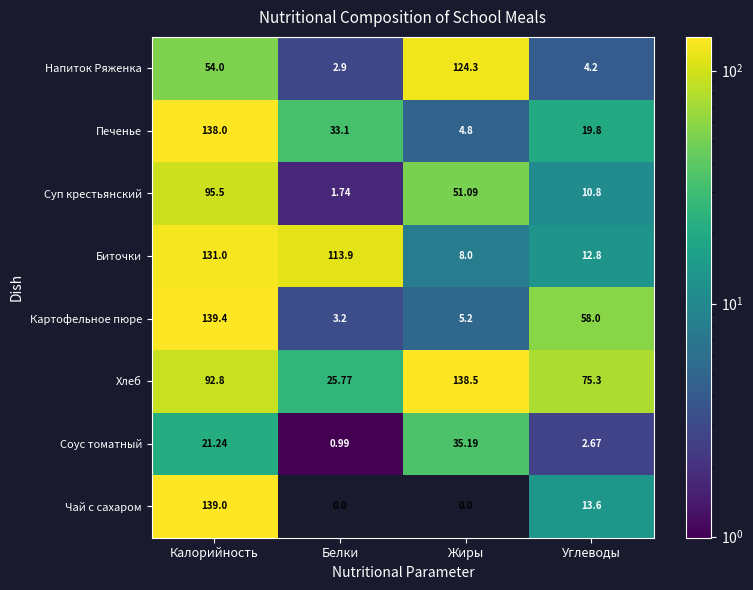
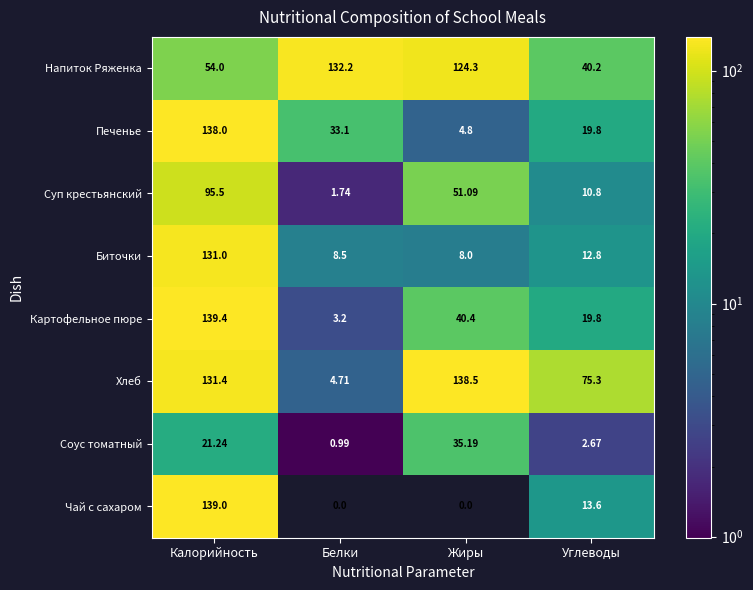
Напиток Ряженка, Белки: 2.9 -> 132.2
Напиток Ряженка, Углеводы: 4.2 -> 40.2
Биточки, Белки: 113.9 -> 8.5
Картофельное пюре, Жиры: 5.2 -> 40.4
Картофельное пюре, Углеводы: 58.0 -> 19.8
Хлеб, Калорийность: 92.8 -> 131.4
Хлеб, Белки: 25.77 -> 4.71
